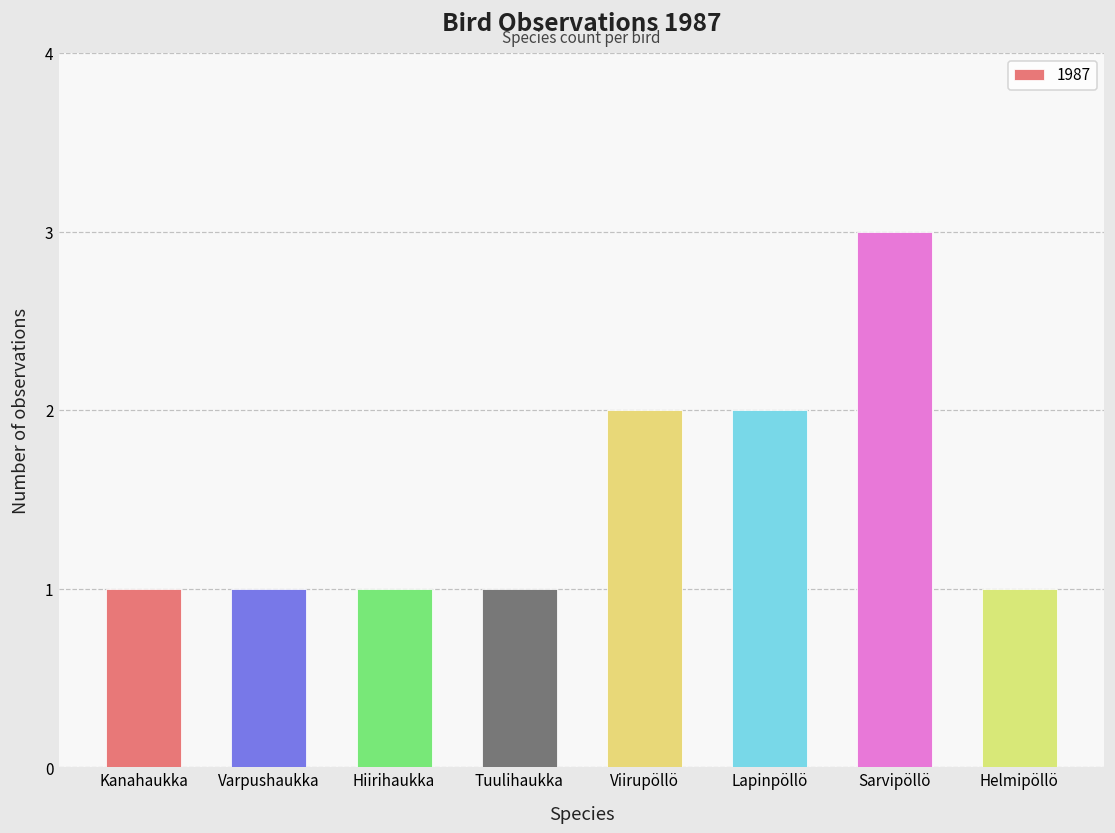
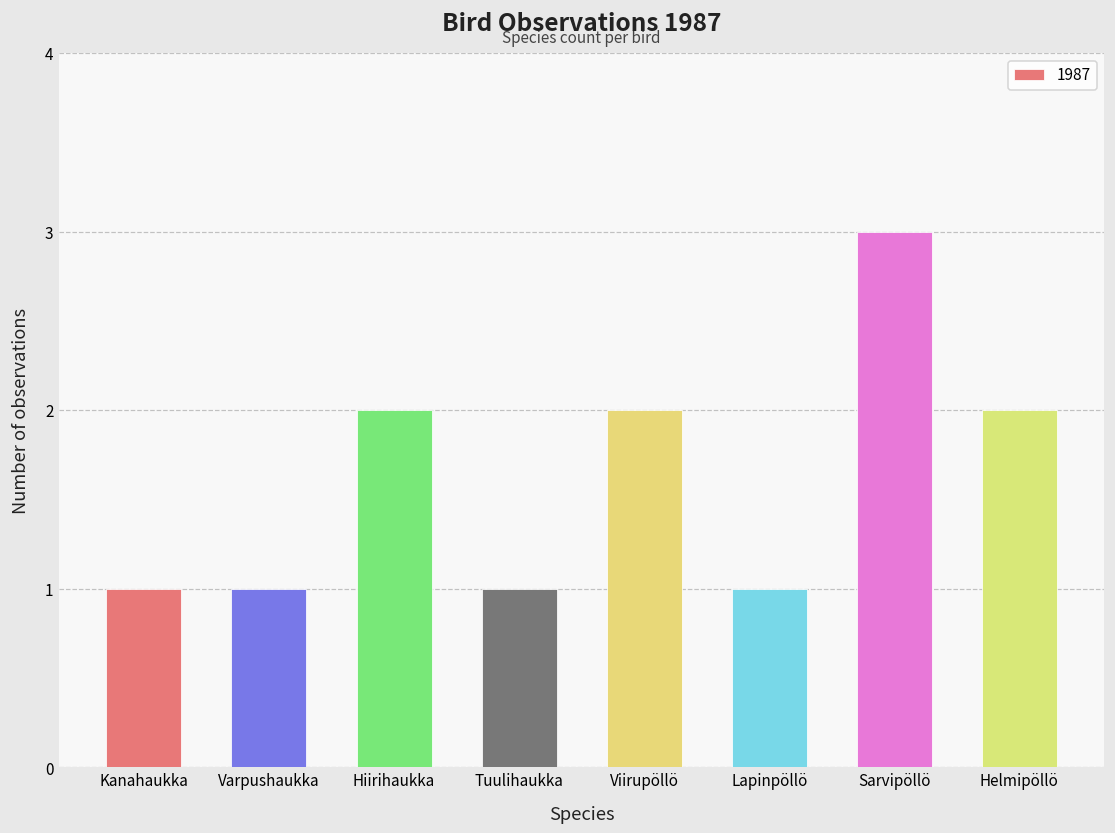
Hiirihaukka: 1 -> 2
Lapinpöllö: 2 -> 1
Helmipöllö: 1 -> 2
